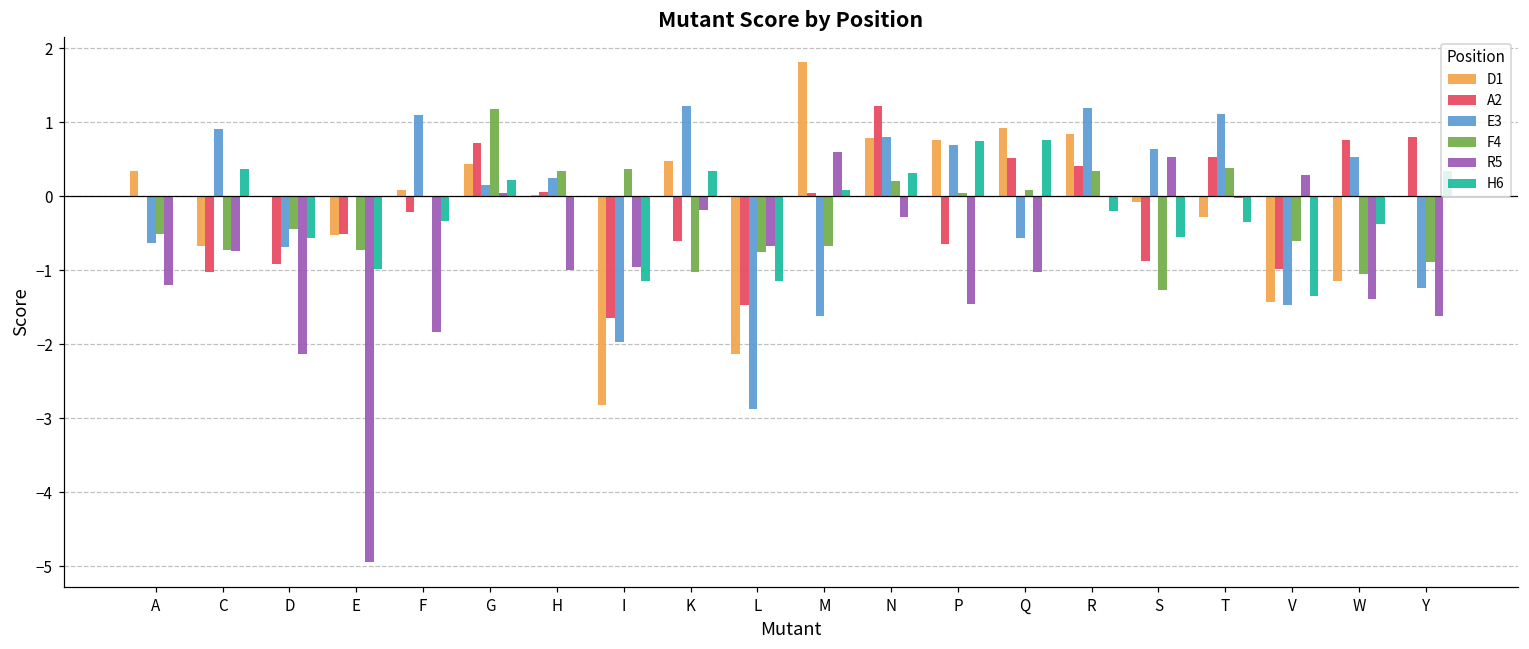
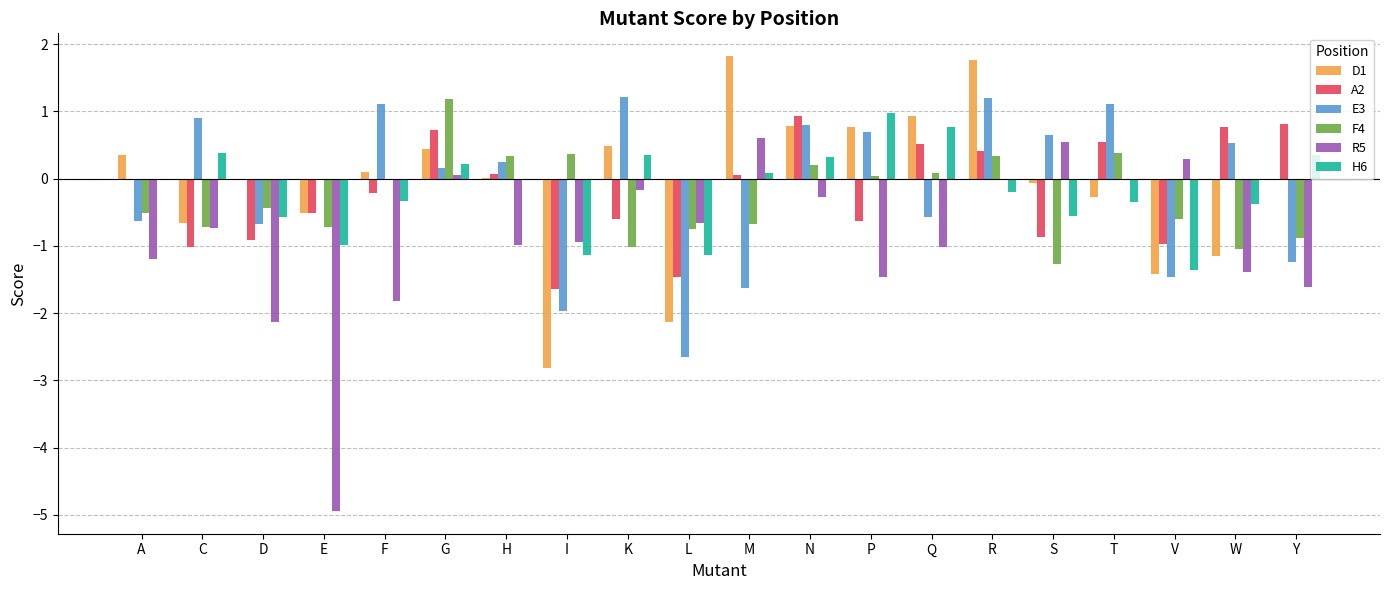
E3, L: -2.9 -> -2.7
A2, N: 1.2 -> 0.9
H6, P: 0.7 -> 1.0
D1, R: 0.8 -> 1.8
